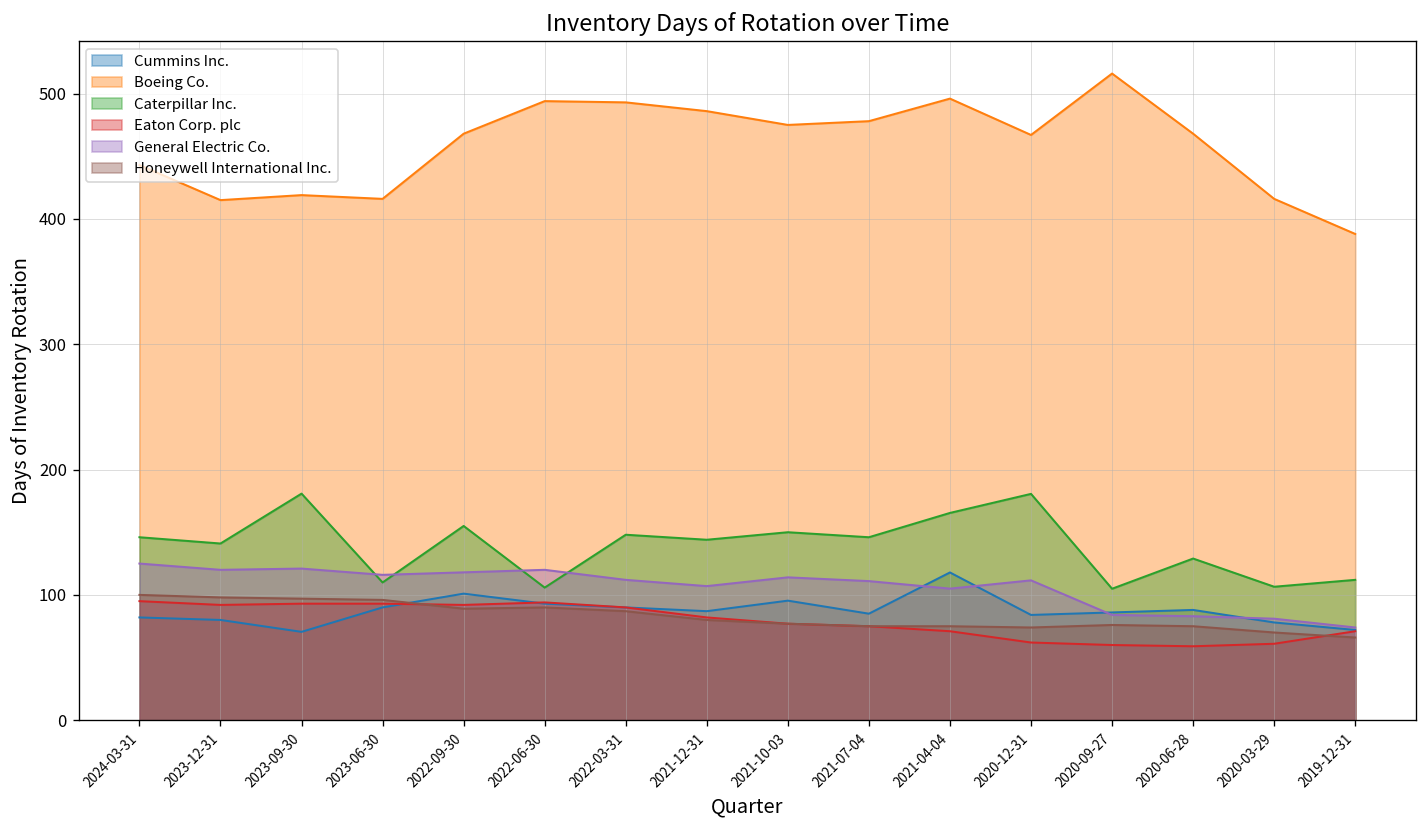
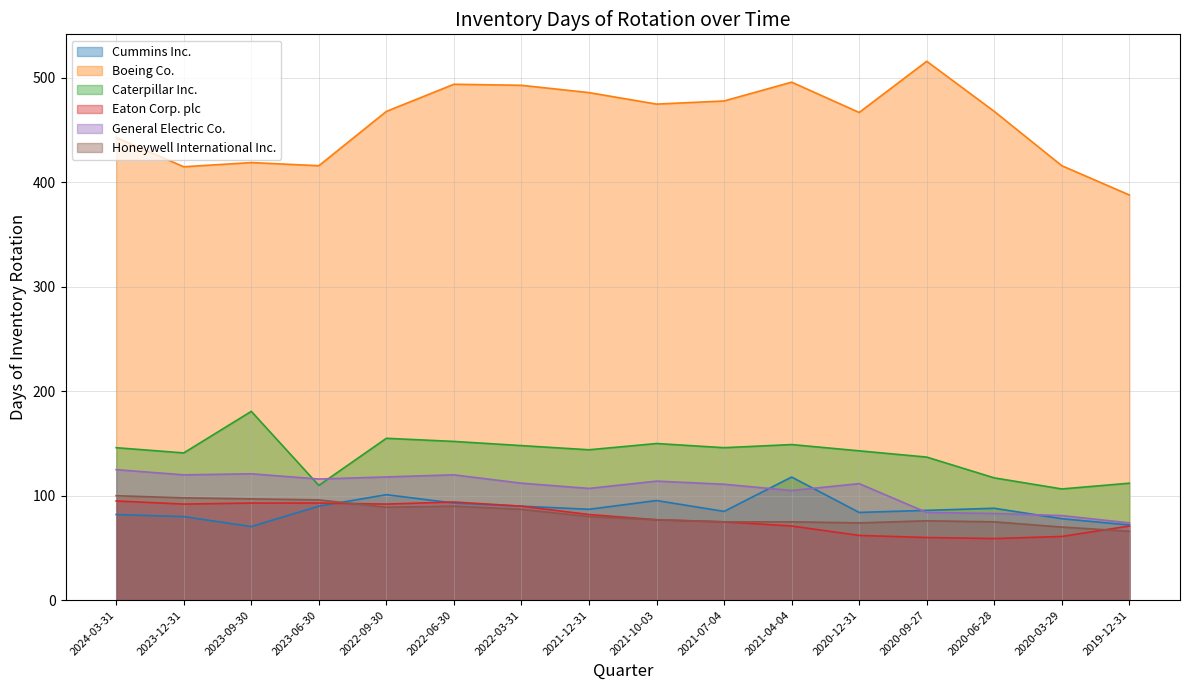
Caterpillar Inc., 2022-06-30: 106 -> 152
Caterpillar Inc., 2021-04-04: 165 -> 149
Caterpillar Inc., 2020-12-31: 181 -> 143
Caterpillar Inc., 2020-09-27: 105 -> 137
Caterpillar Inc., 2020-06-28: 129 -> 117
